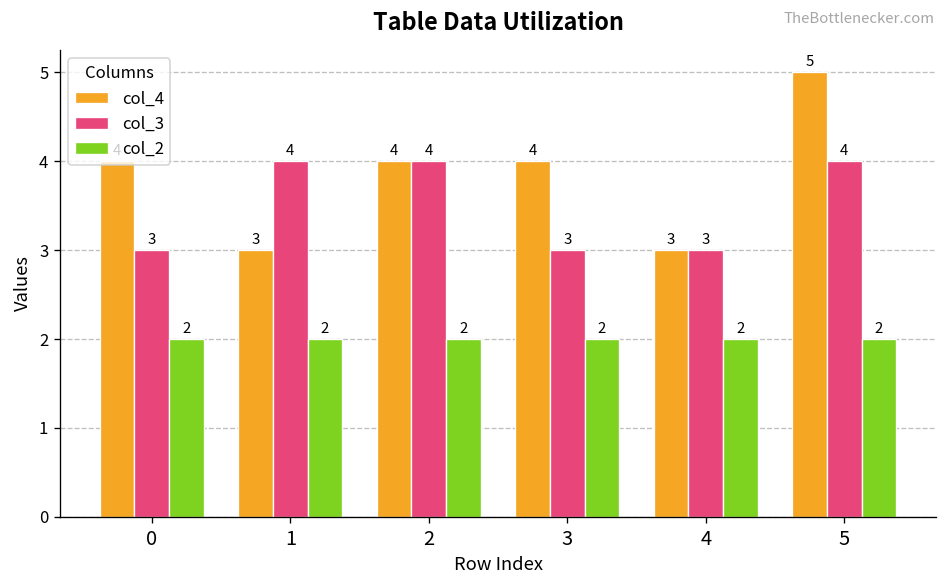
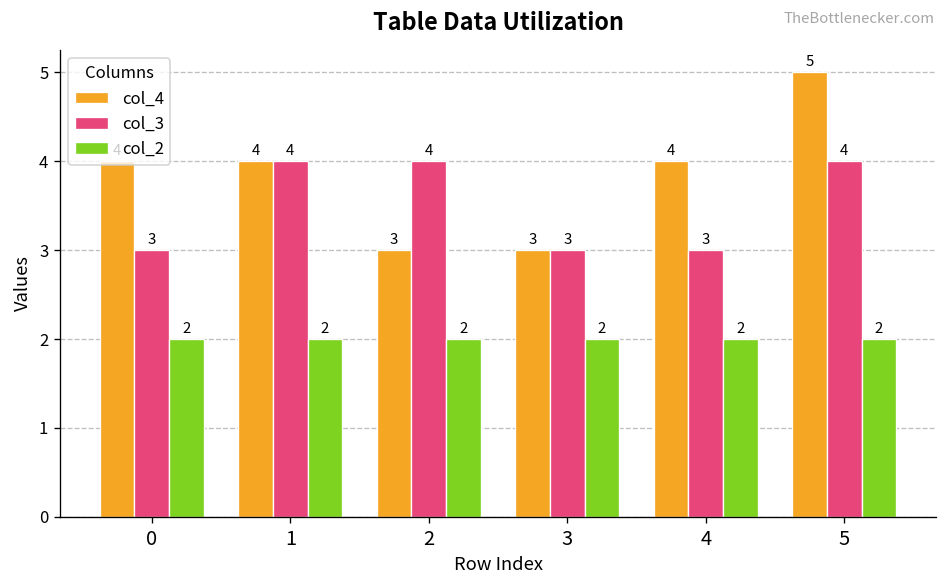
col_4, 1: 3 -> 4
col_4, 2: 4 -> 3
col_4, 3: 4 -> 3
col_4, 4: 3 -> 4
